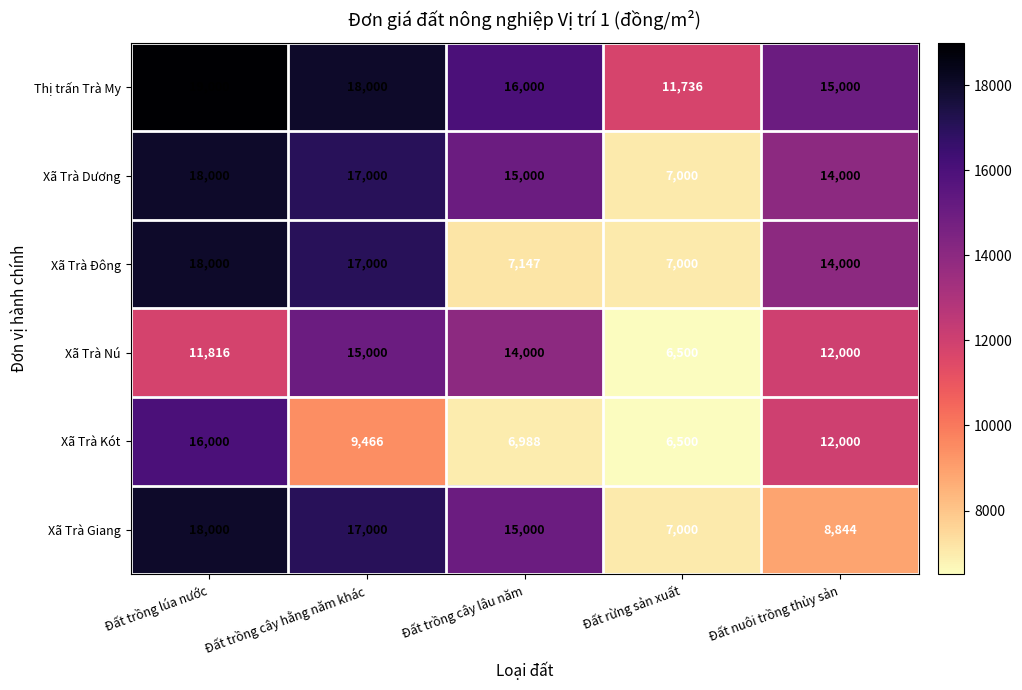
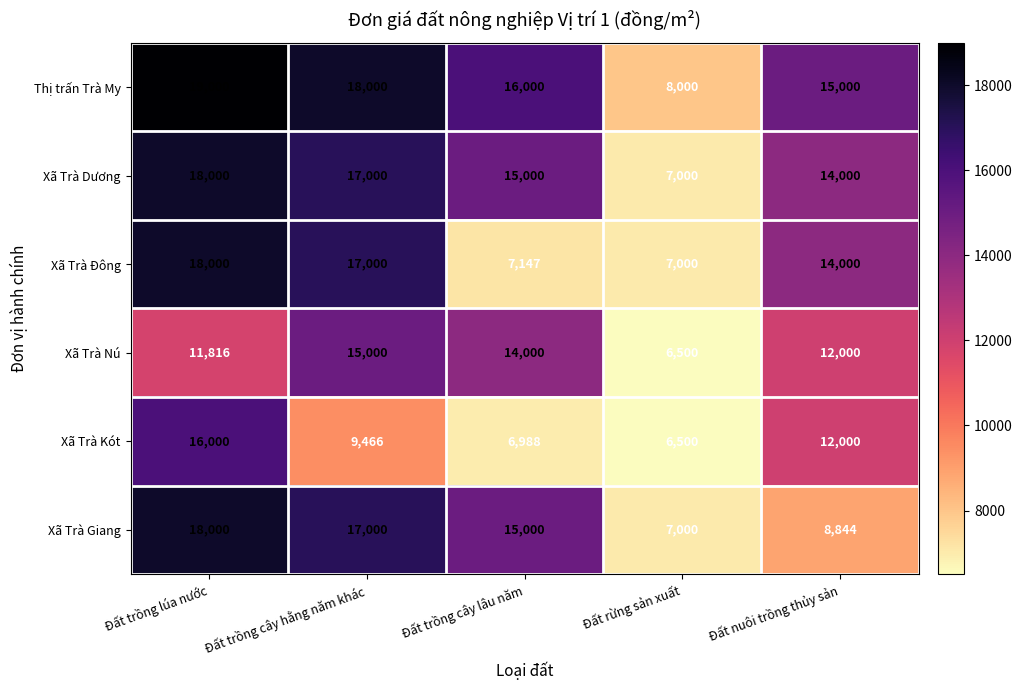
Thị trấn Trà My, Đất rừng sản xuất: 11,736 -> 8,000
